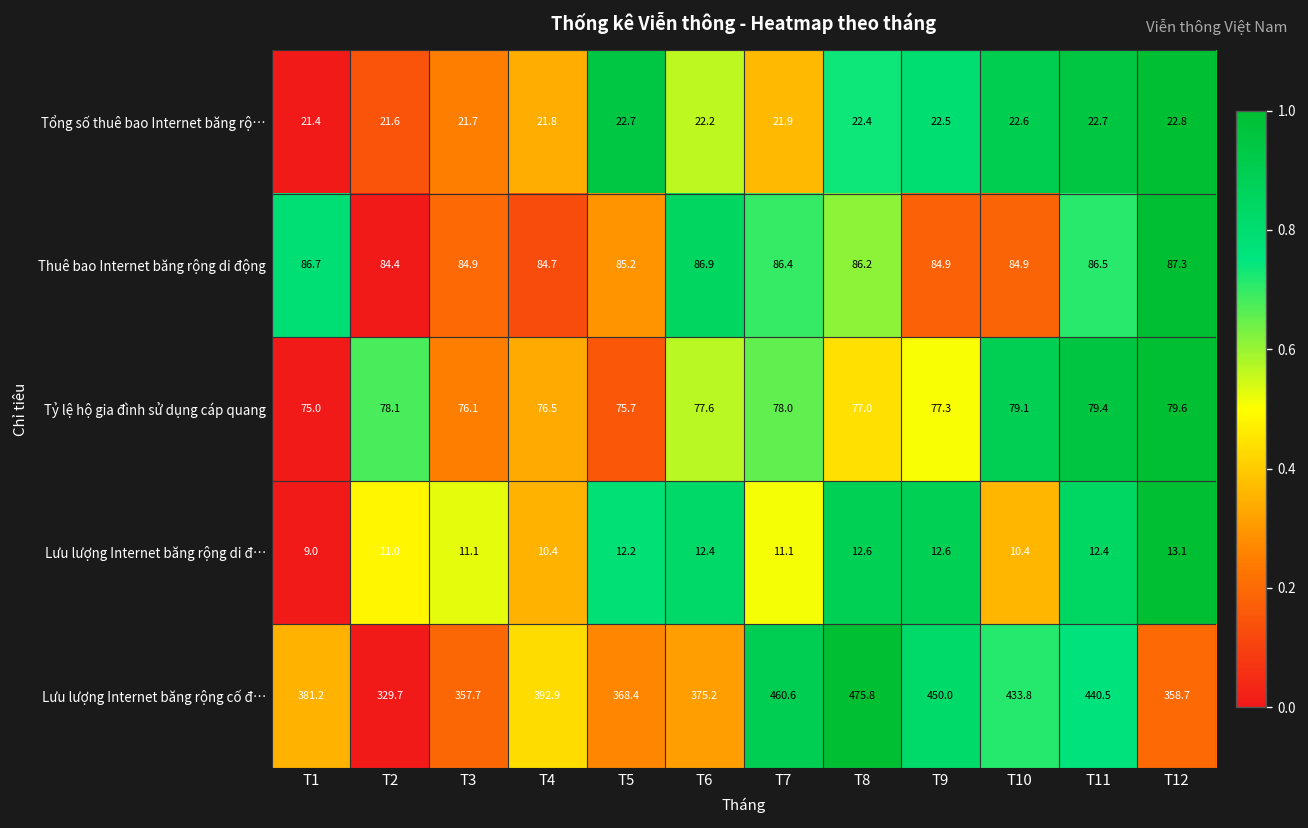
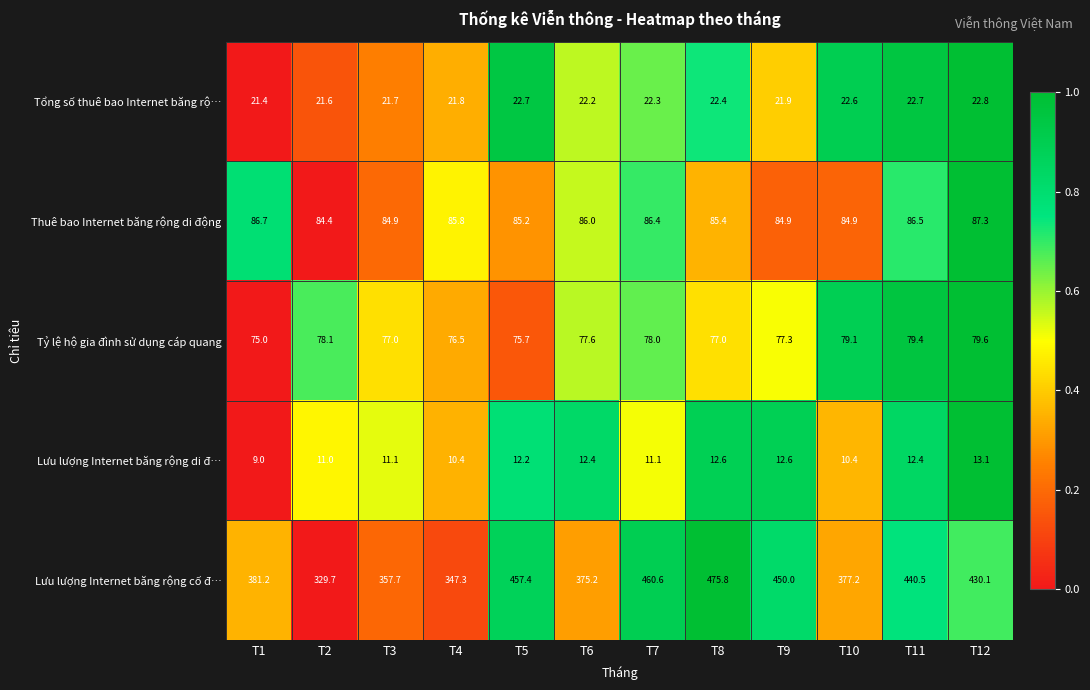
Tổng số thuê bao Internet băng rộ…, T7: 21.9 -> 22.3
Tổng số thuê bao Internet băng rộ…, T9: 22.5 -> 21.9
Thuê bao Internet băng rộng di động, T4: 84.7 -> 85.8
Thuê bao Internet băng rộng di động, T6: 86.9 -> 86.0
Thuê bao Internet băng rộng di động, T8: 86.2 -> 85.4
Tỷ lệ hộ gia đình sử dụng cáp quang, T3: 76.1 -> 77.0
Lưu lượng Internet băng rộng cố đ…, T4: 392.9 -> 347.3
Lưu lượng Internet băng rộng cố đ…, T5: 368.4 -> 457.4
Lưu lượng Internet băng rộng cố đ…, T10: 433.8 -> 377.2
Lưu lượng Internet băng rộng cố đ…, T12: 358.7 -> 430.1
